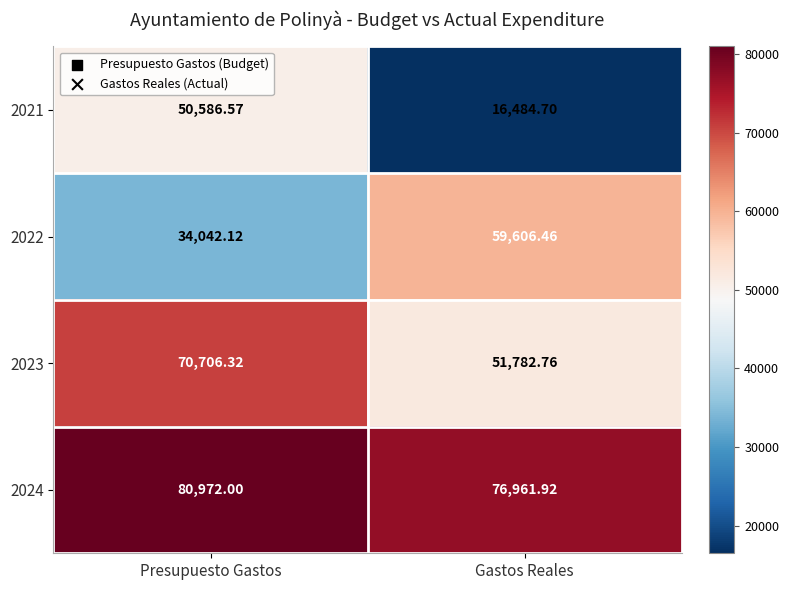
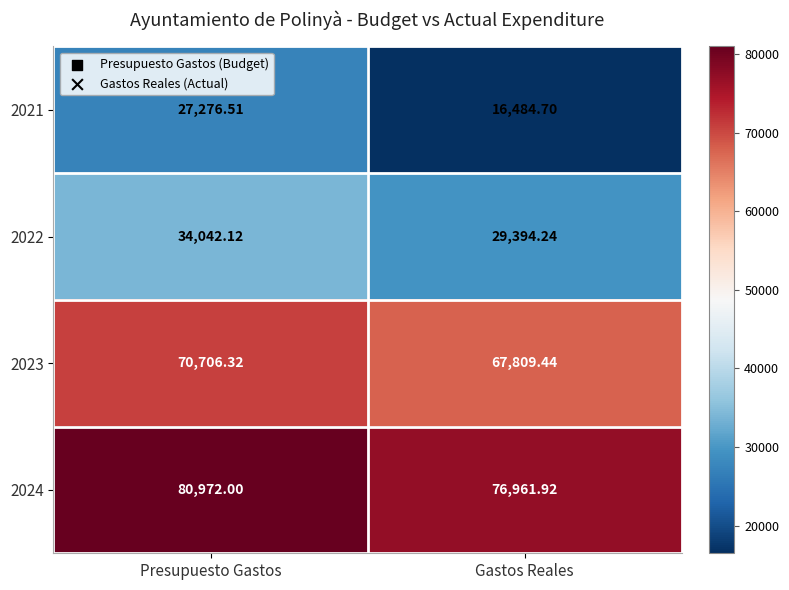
2021, Presupuesto Gastos: 50,586.57 -> 27,276.51
2022, Gastos Reales: 59,606.46 -> 29,394.24
2023, Gastos Reales: 51,782.76 -> 67,809.44
